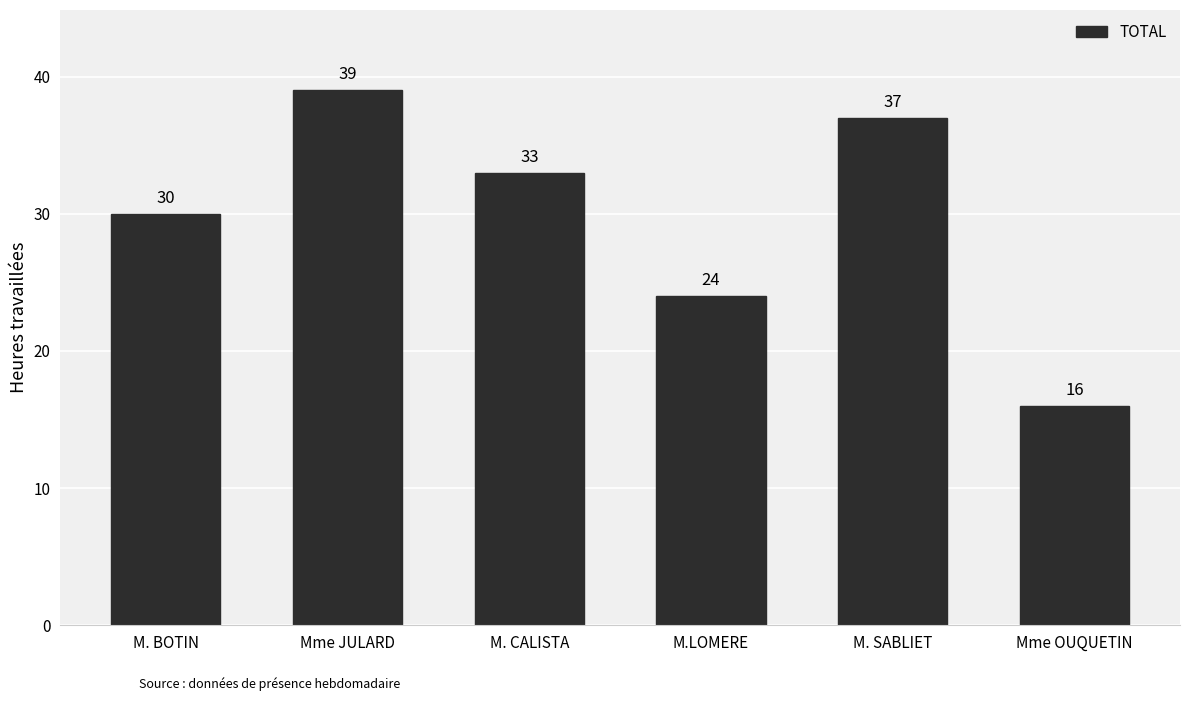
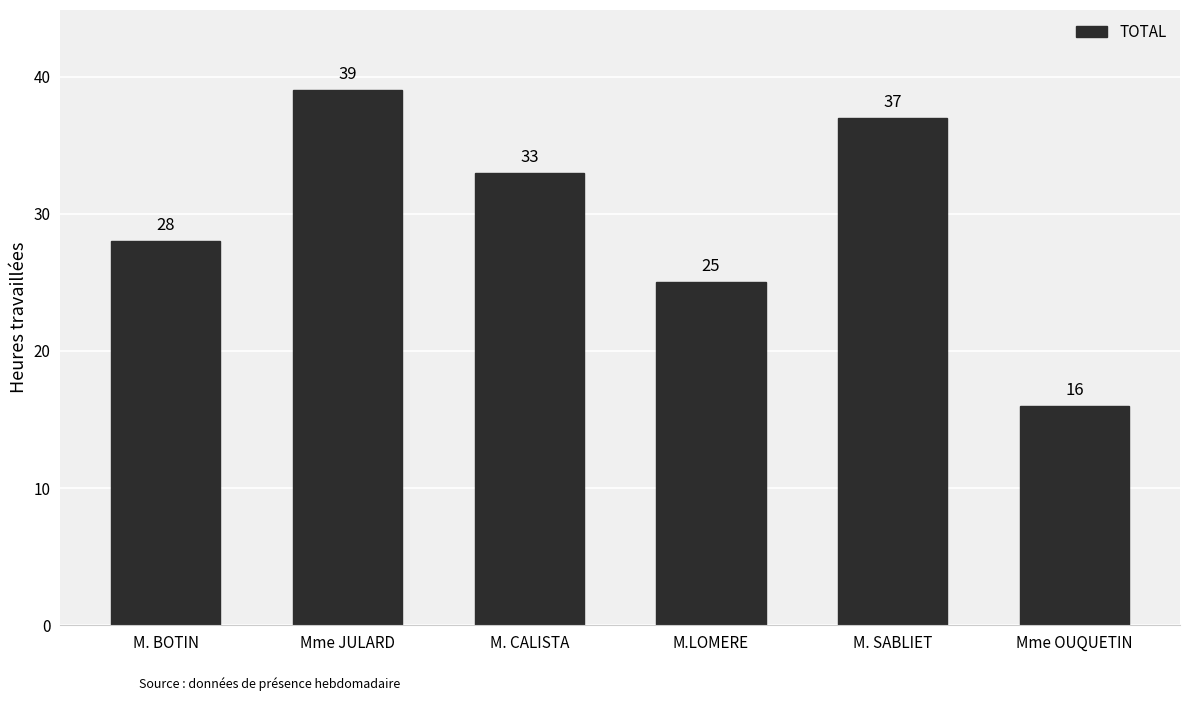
M. BOTIN: 30 -> 28
M.LOMERE: 24 -> 25
